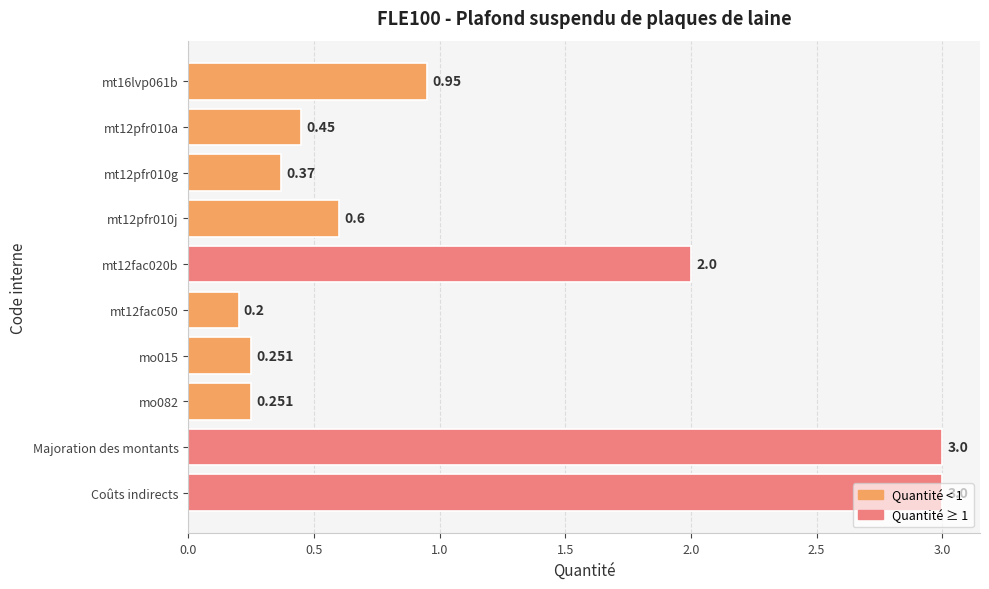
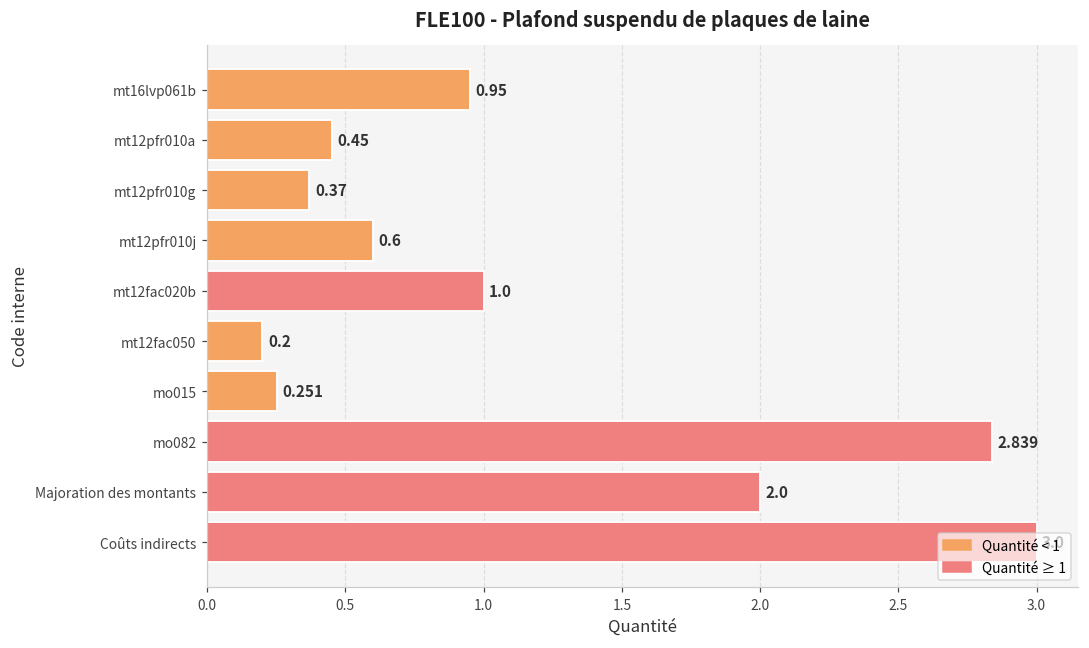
mt12fac020b: 2.0 -> 1.0
mo082: 0.251 -> 2.839
Majoration des montants: 3.0 -> 2.0
